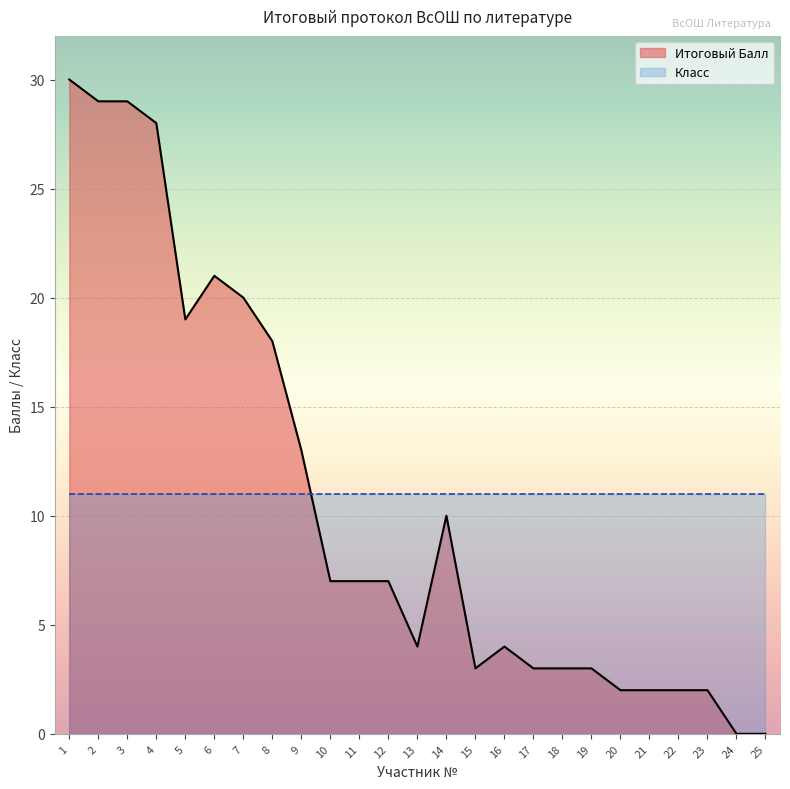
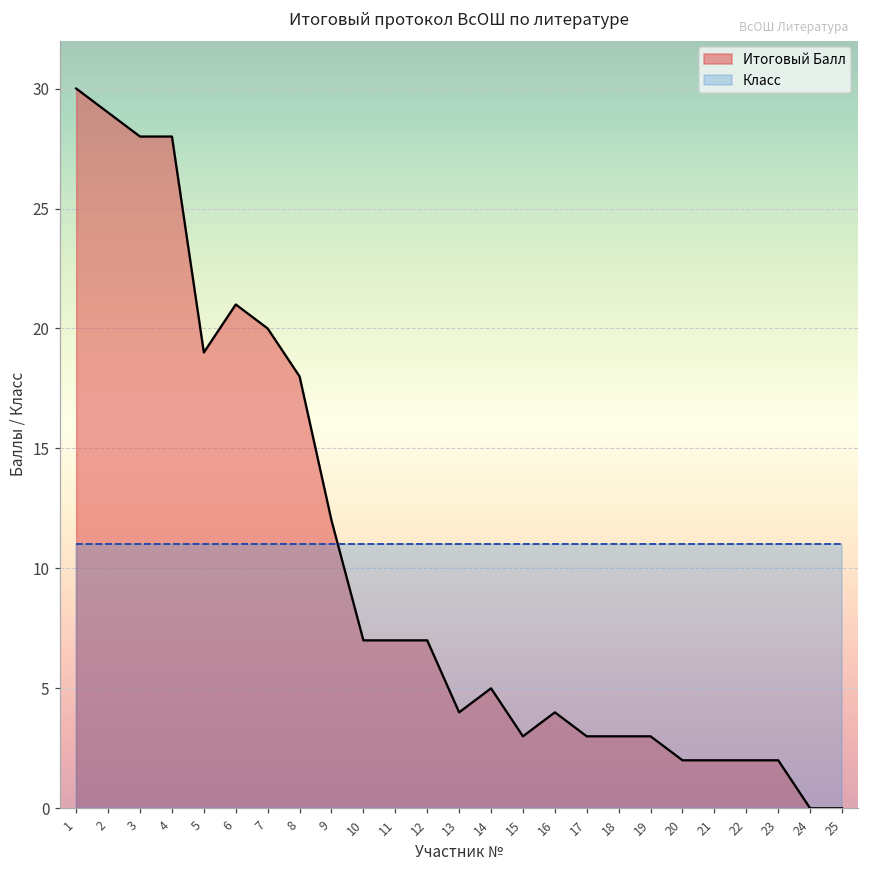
Итоговый Балл, 3: 29 -> 28
Итоговый Балл, 9: 13 -> 12
Итоговый Балл, 14: 10 -> 5
